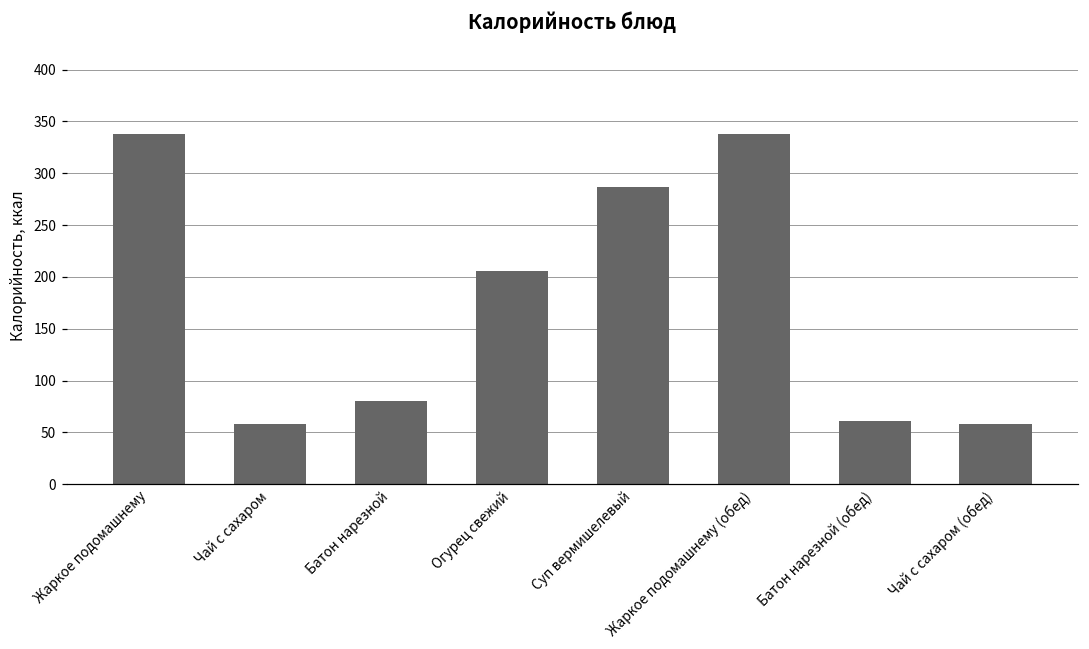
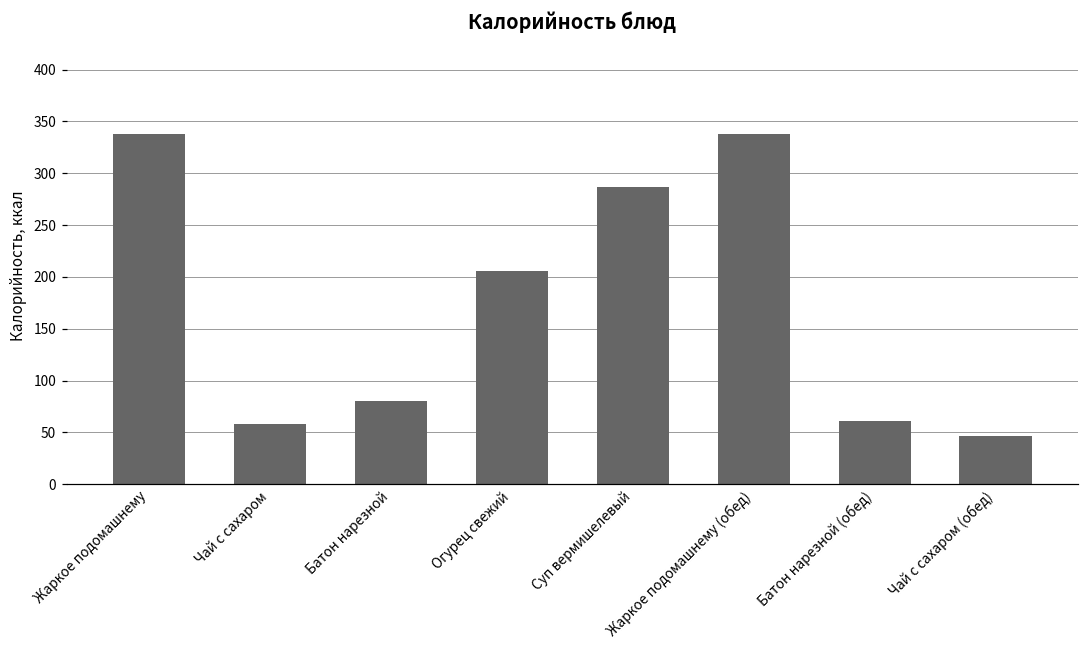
Чай с сахаром (обед): 60 -> 50
